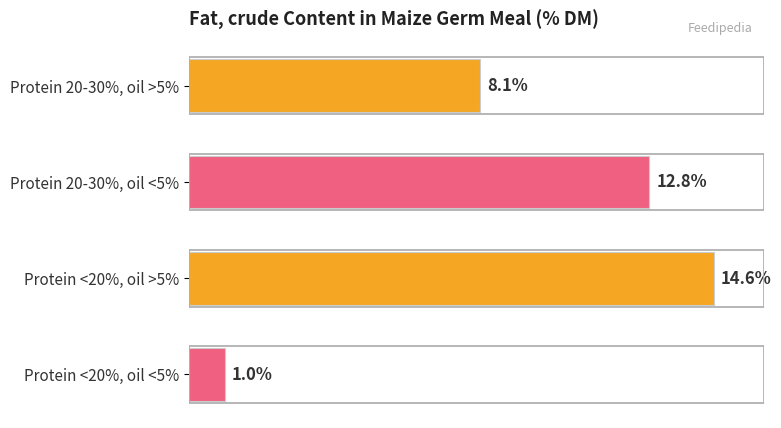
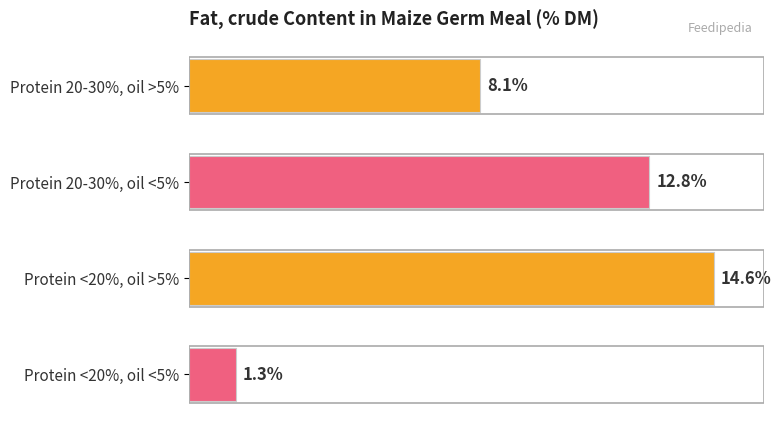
Protein <20%, oil <5%: 1.0% -> 1.3%
